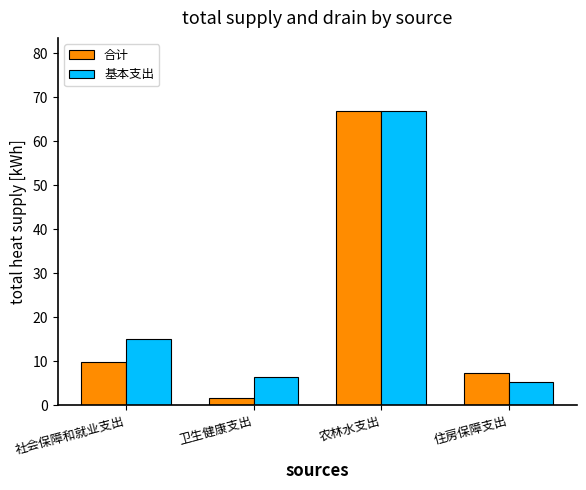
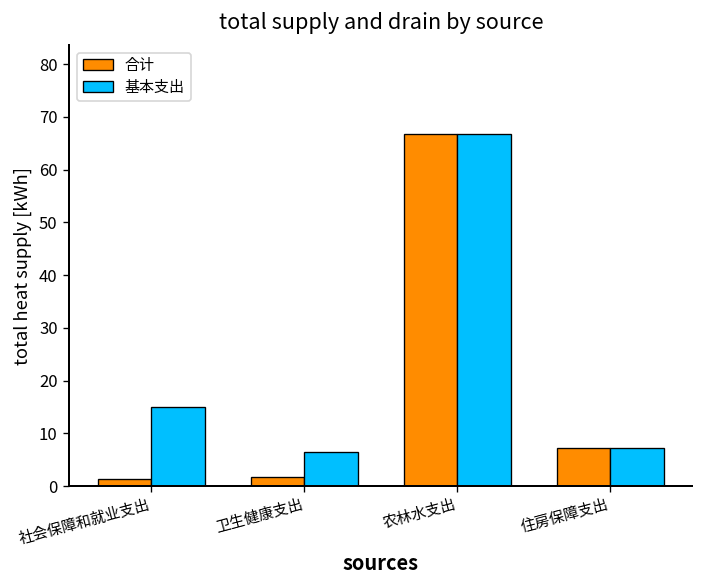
合计, 社会保障和就业支出: 10 -> 1
基本支出, 住房保障支出: 5 -> 7
